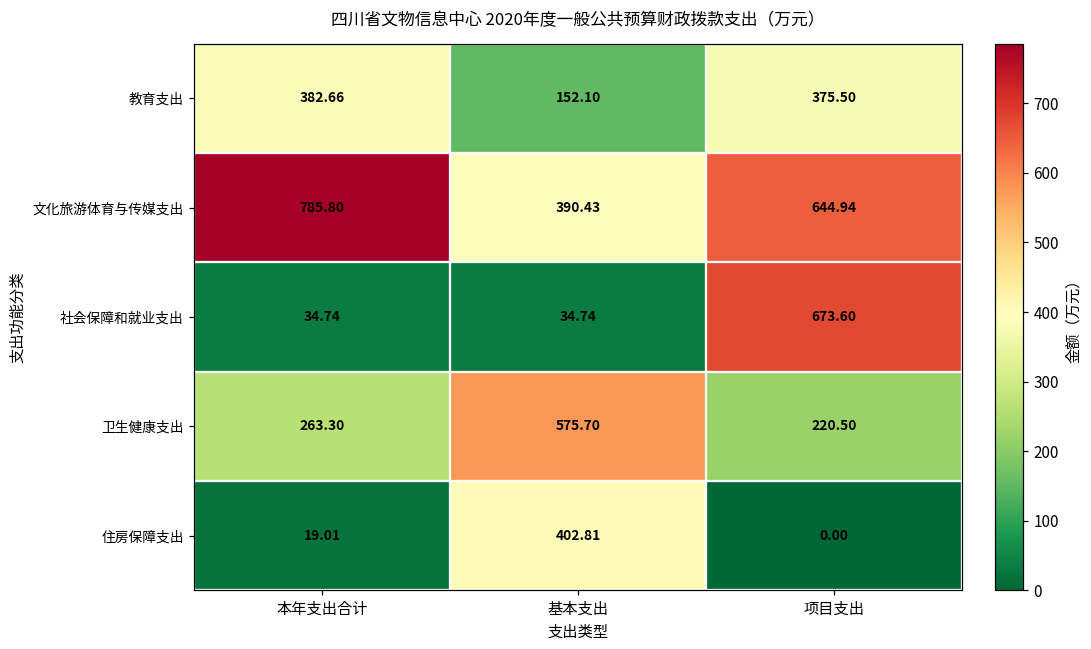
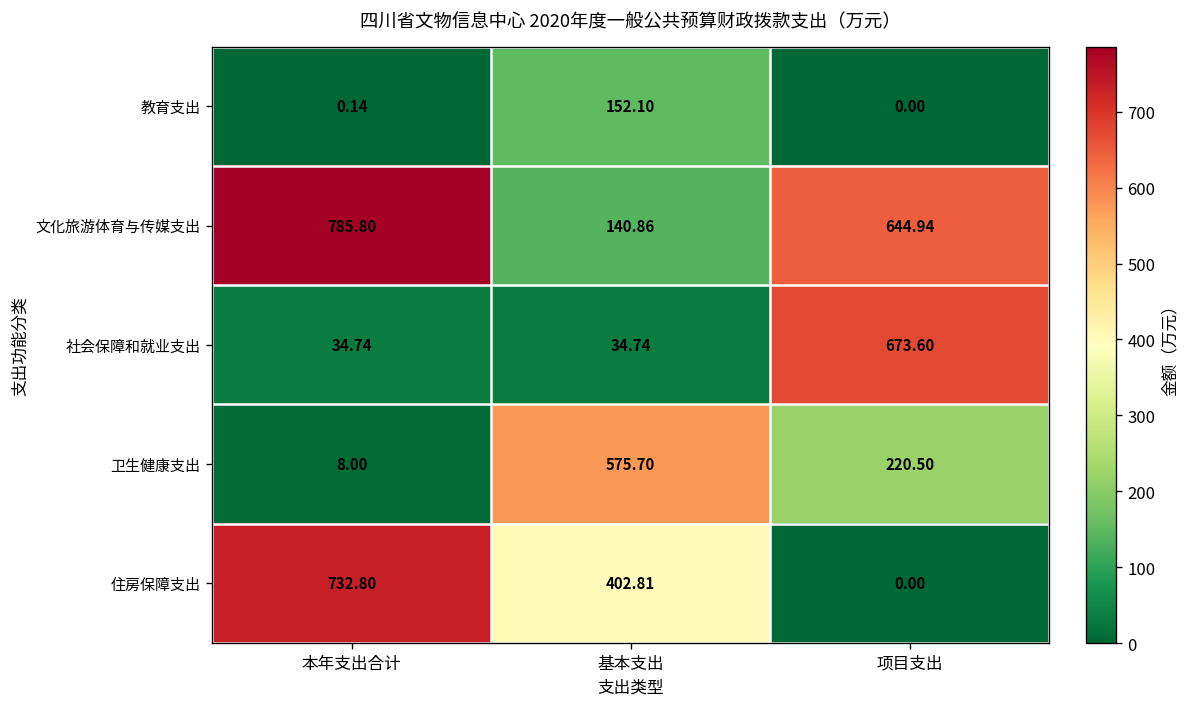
教育支出, 本年支出合计: 382.66 -> 0.14
教育支出, 项目支出: 375.50 -> 0.00
文化旅游体育与传媒支出, 基本支出: 390.43 -> 140.86
卫生健康支出, 本年支出合计: 263.30 -> 8.00
住房保障支出, 本年支出合计: 19.01 -> 732.80
